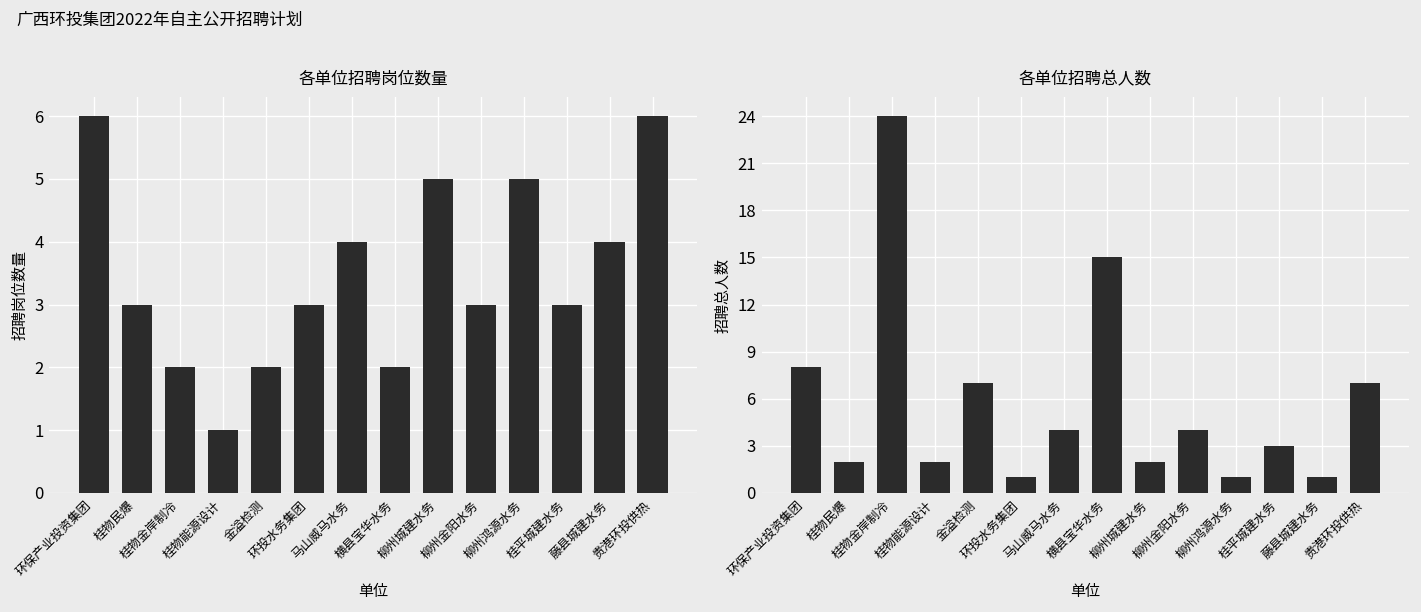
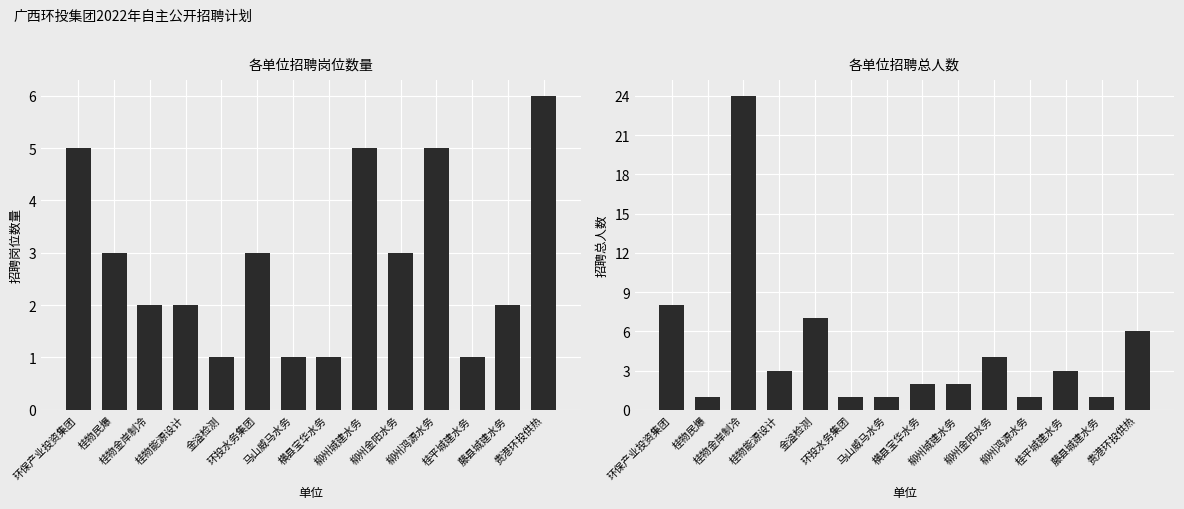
各单位招聘岗位数量, 环保产业投资集团: 6 -> 5
各单位招聘岗位数量, 桂物能源设计: 1 -> 2
各单位招聘岗位数量, 金溢检测: 2 -> 1
各单位招聘岗位数量, 马山威马水务: 4 -> 1
各单位招聘岗位数量, 横县宝华水务: 2 -> 1
各单位招聘岗位数量, 桂平城建水务: 3 -> 1
各单位招聘岗位数量, 藤县城建水务: 4 -> 2
各单位招聘总人数, 桂物民爆: 2 -> 1
各单位招聘总人数, 桂物能源设计: 2 -> 3
各单位招聘总人数, 马山威马水务: 4 -> 1
各单位招聘总人数, 横县宝华水务: 15 -> 2
各单位招聘总人数, 贵港环投供热: 7 -> 6
